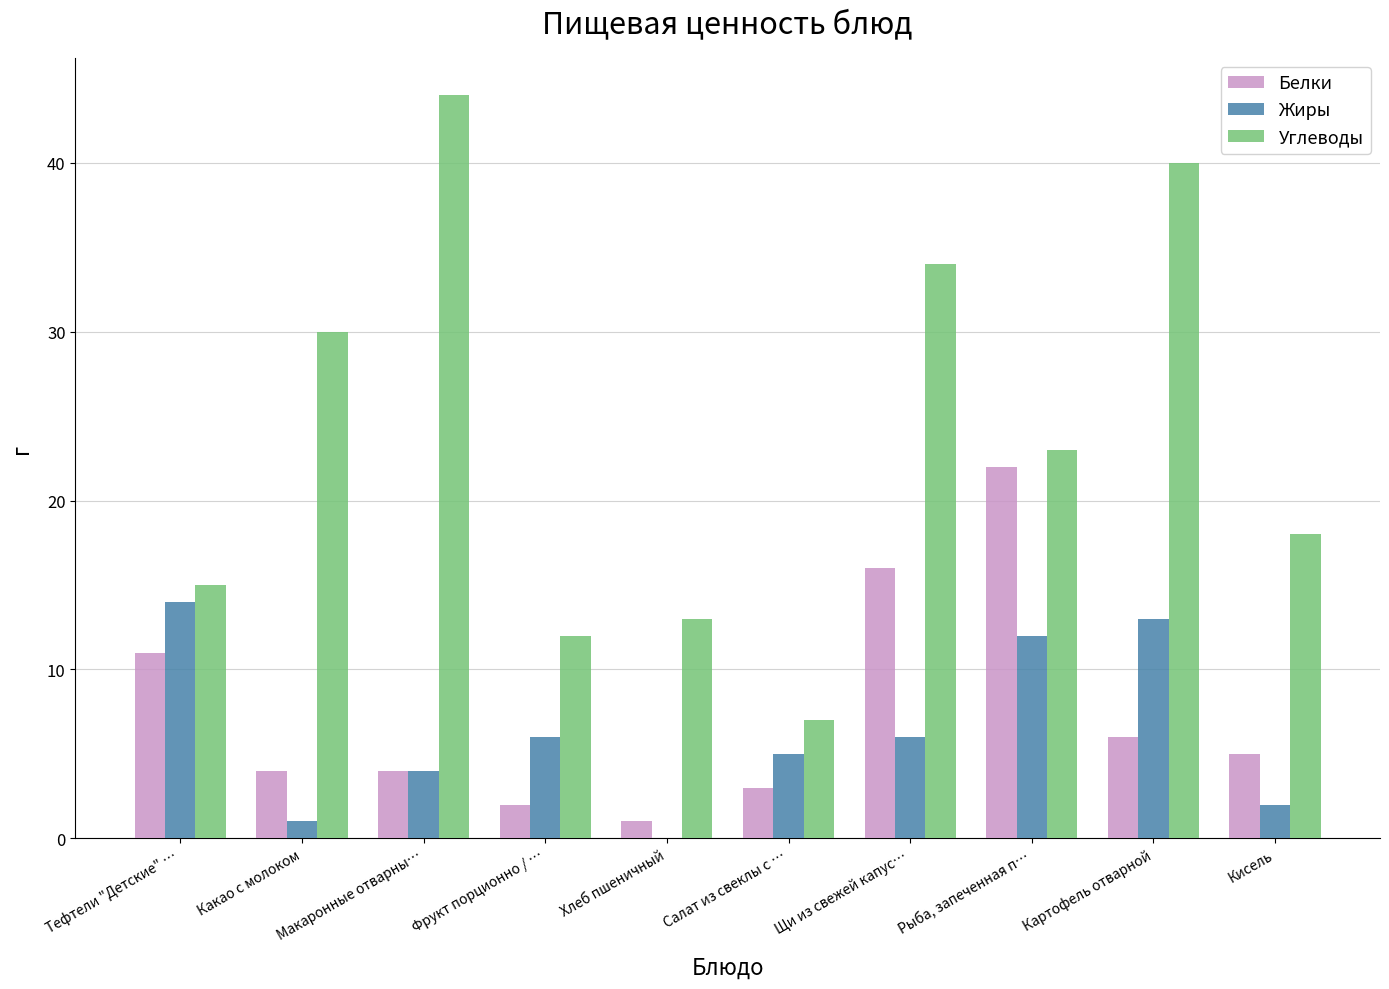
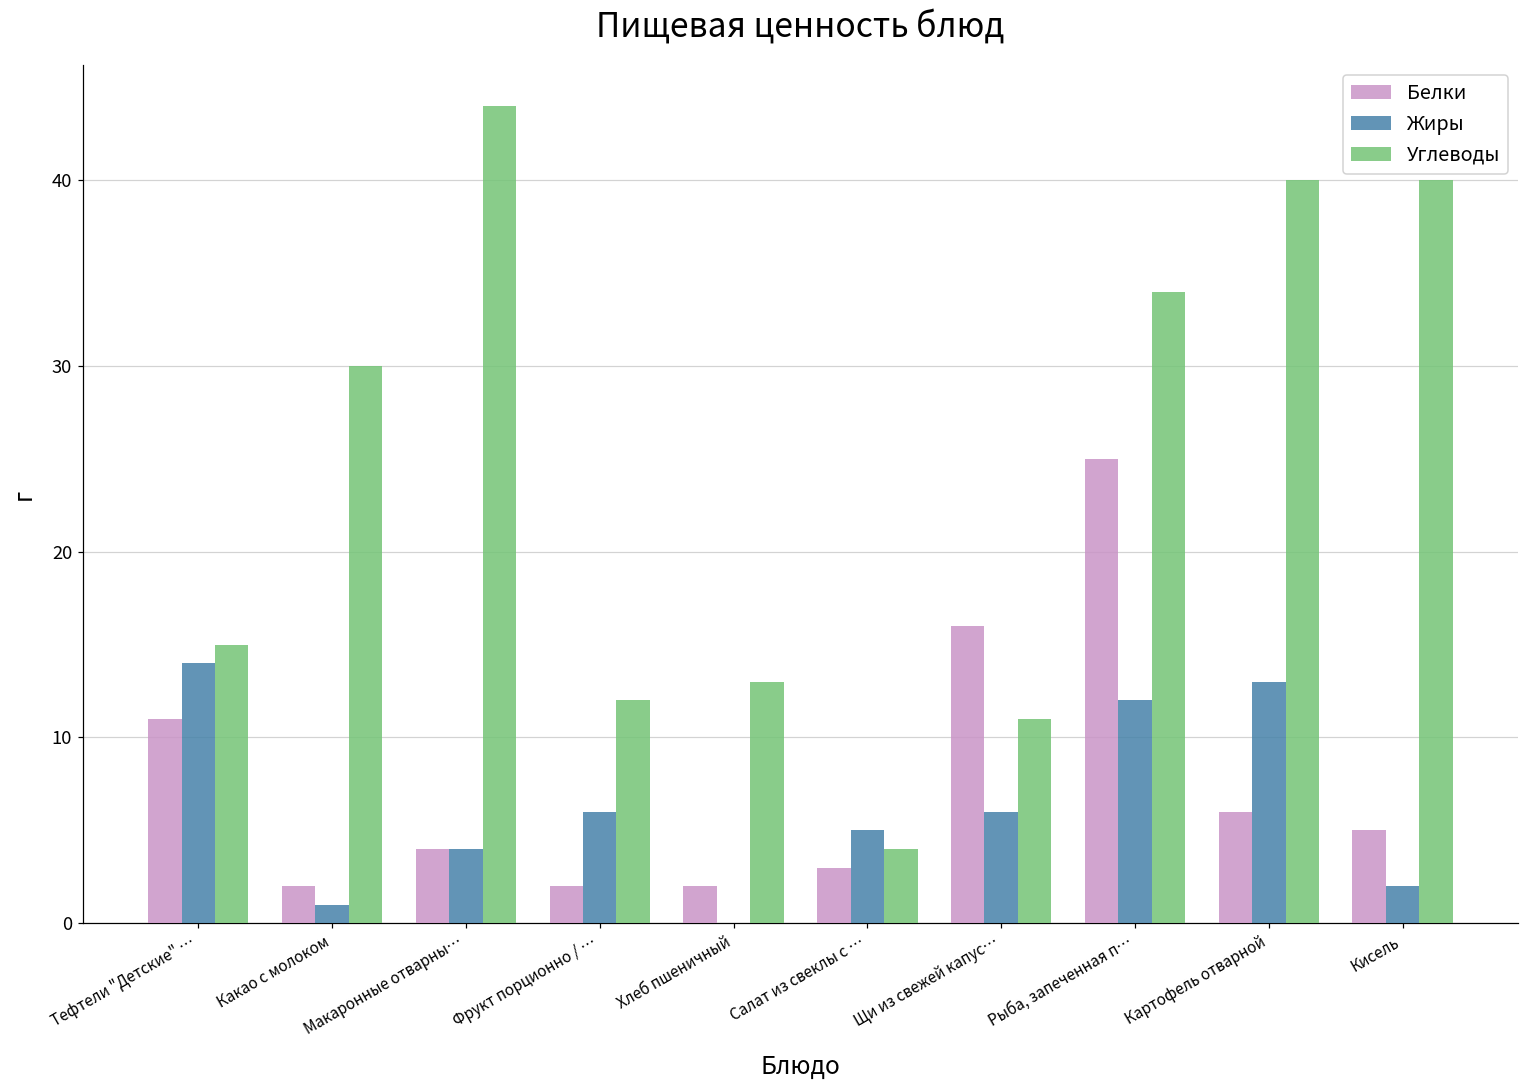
Белки, Какао с молоком: 4 -> 2
Белки, Хлеб пшеничный: 1 -> 2
Углеводы, Салат из свеклы с …: 7 -> 4
Углеводы, Щи из свежей капус…: 34 -> 11
Белки, Рыба, запеченная п…: 22 -> 25
Углеводы, Рыба, запеченная п…: 23 -> 34
Углеводы, Кисель: 18 -> 40
